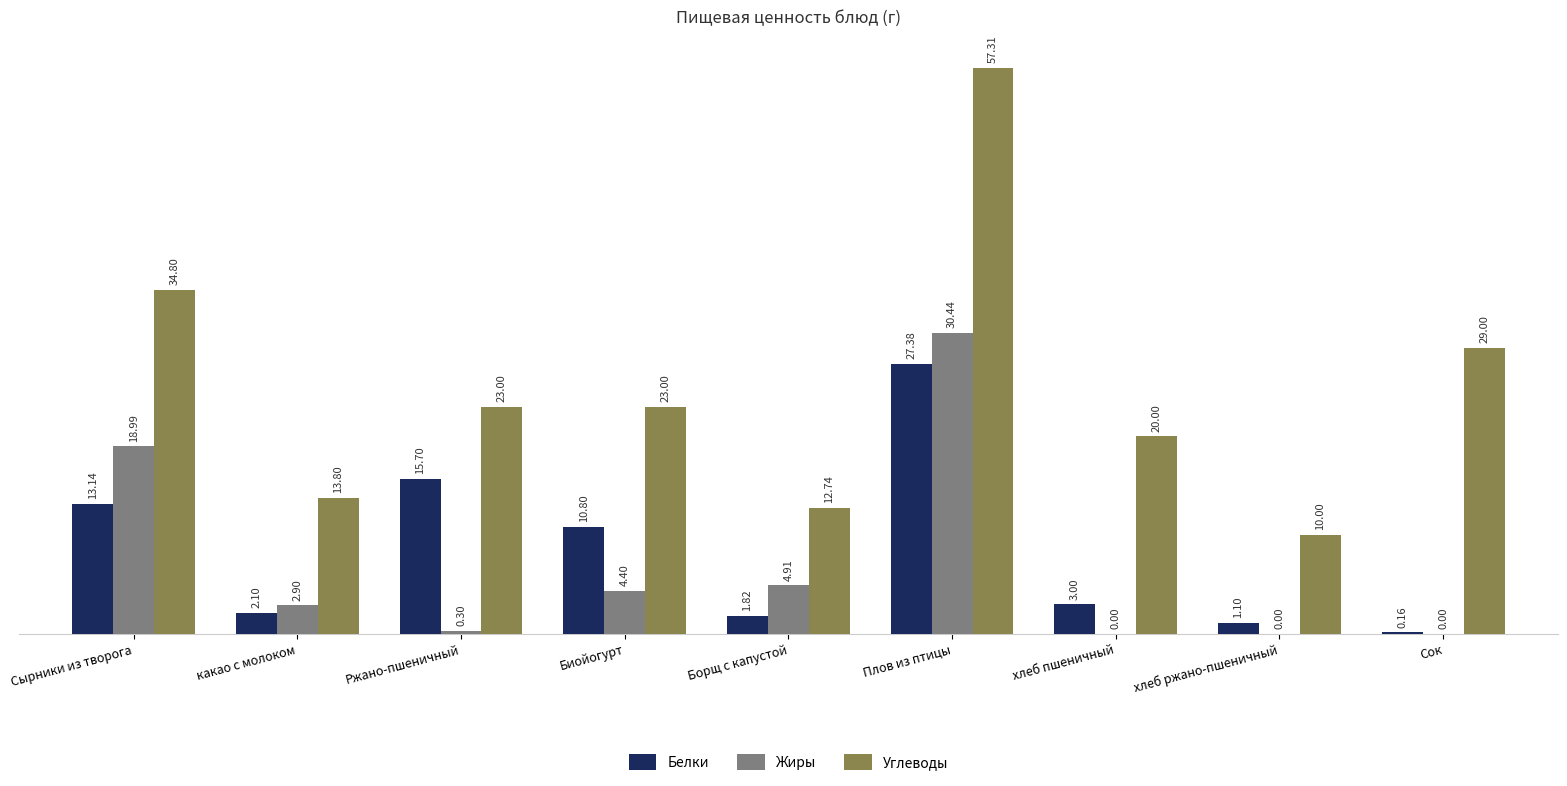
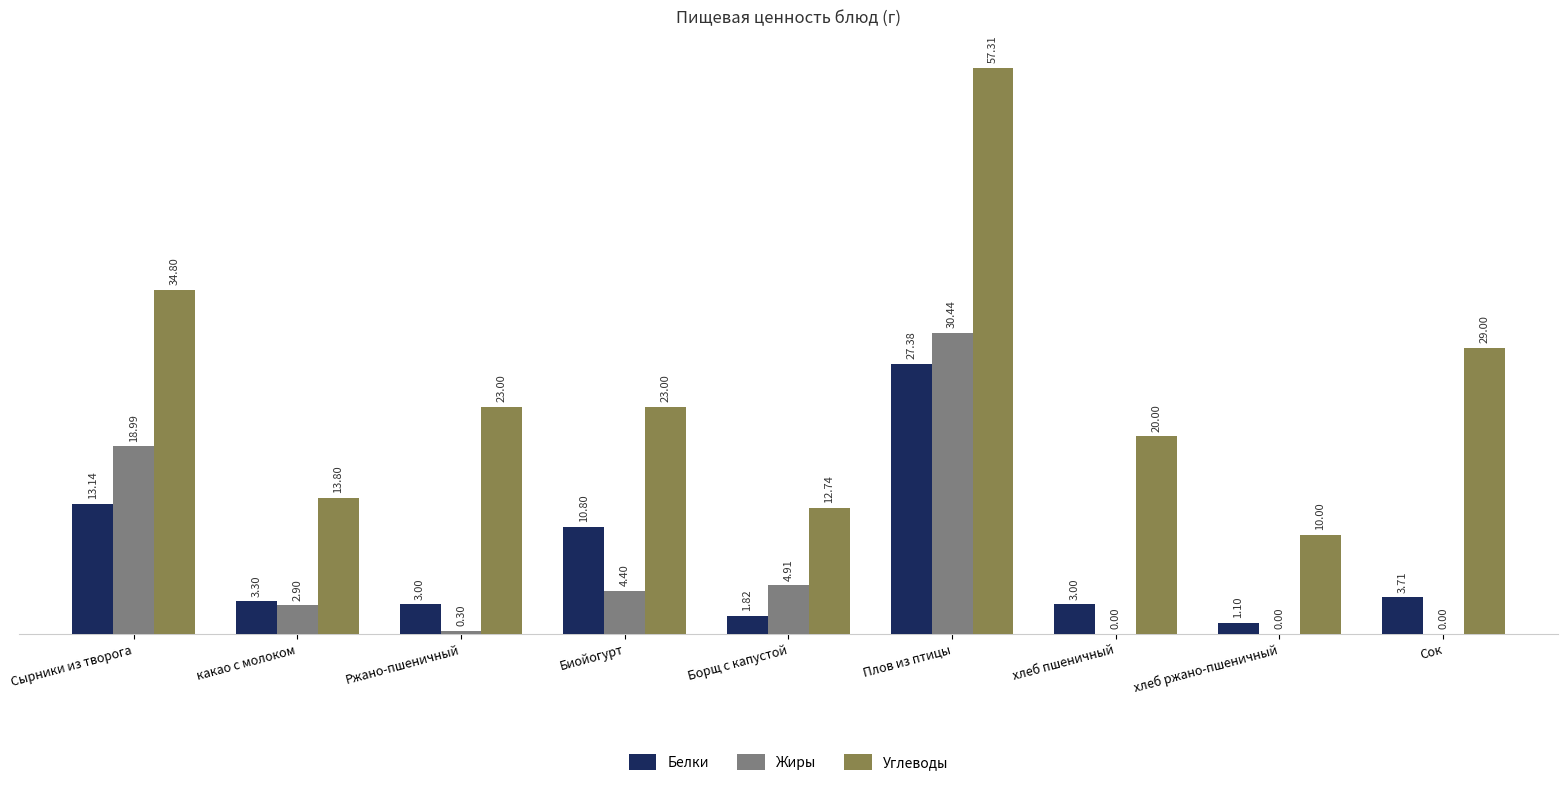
Белки, какао с молоком: 2.10 -> 3.30
Белки, Ржано-пшеничный: 15.70 -> 3.00
Белки, Сок: 0.16 -> 3.71
